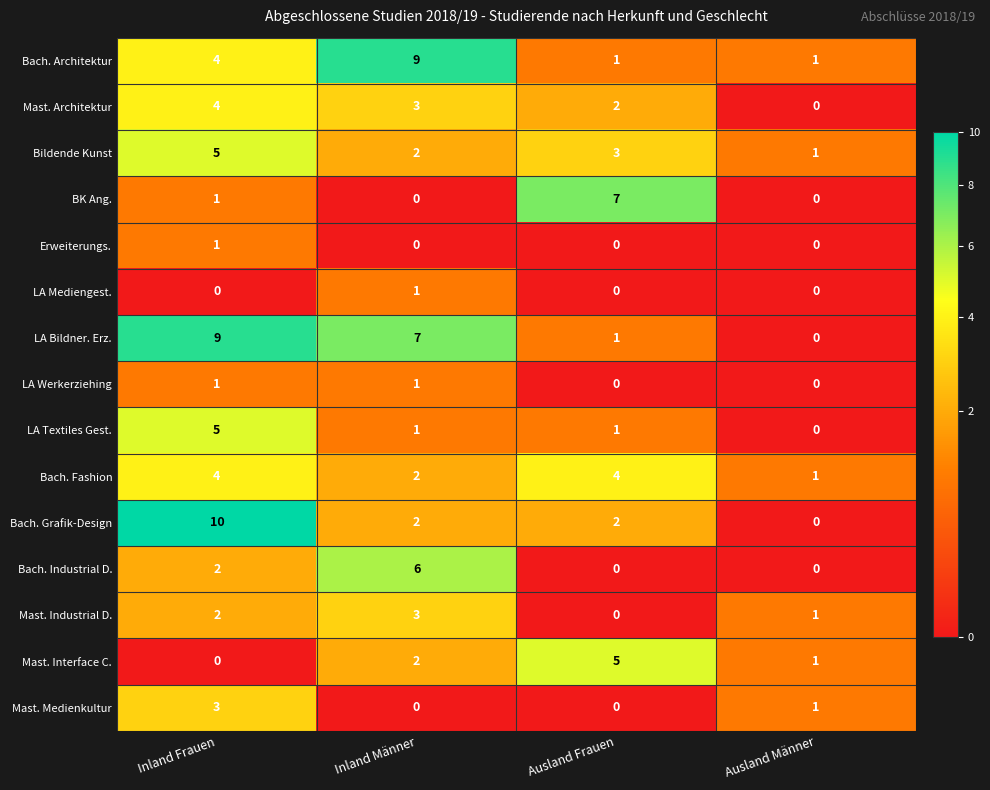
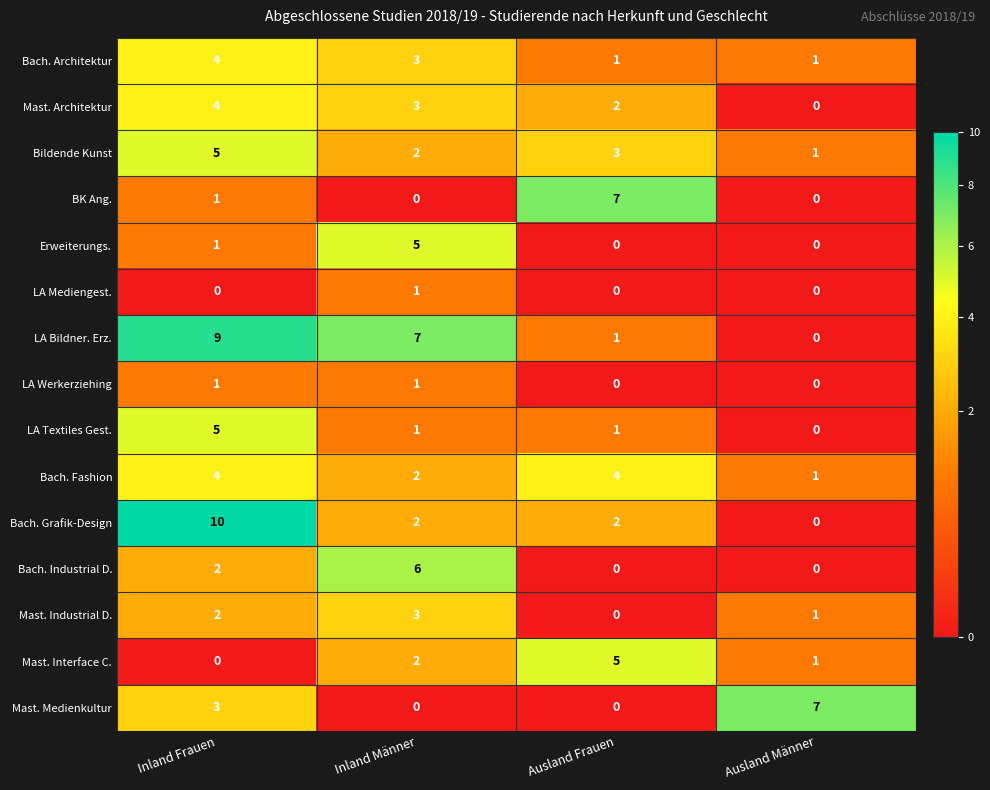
Bach. Architektur, Inland Männer: 9 -> 3
Erweiterungs., Inland Männer: 0 -> 5
Mast. Medienkultur, Ausland Männer: 1 -> 7
